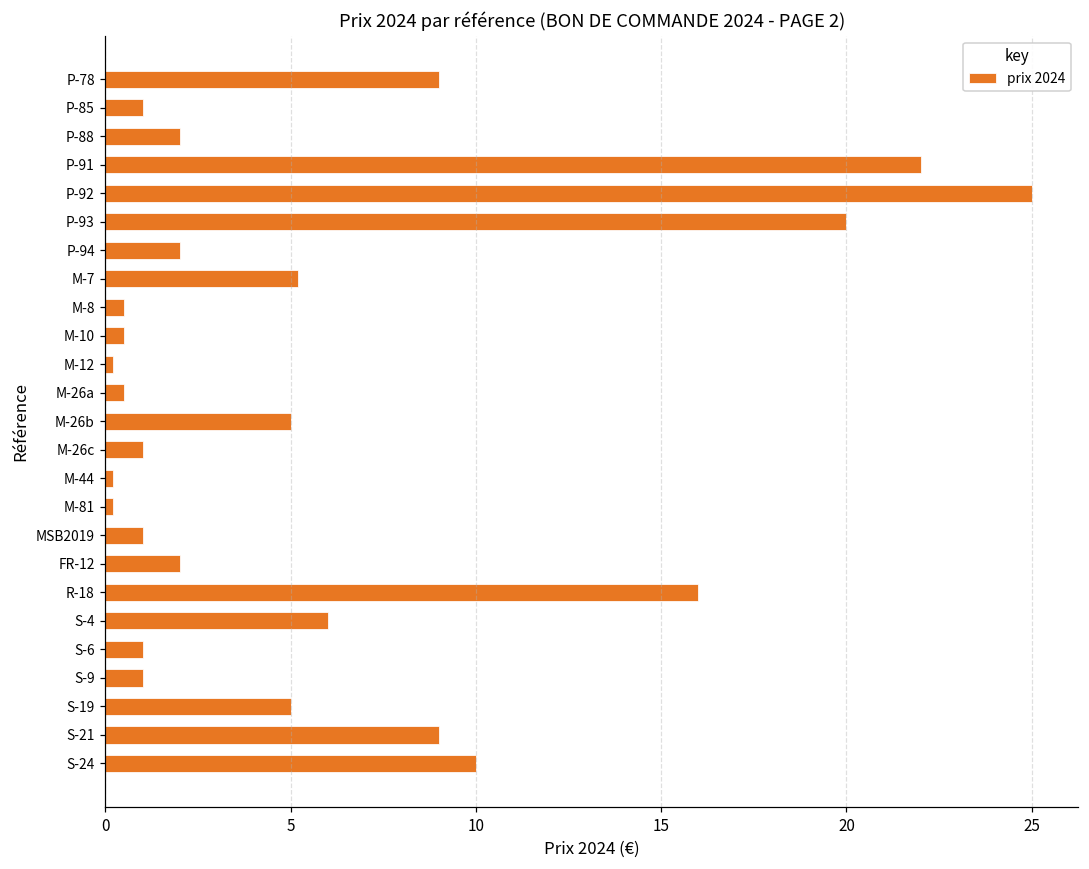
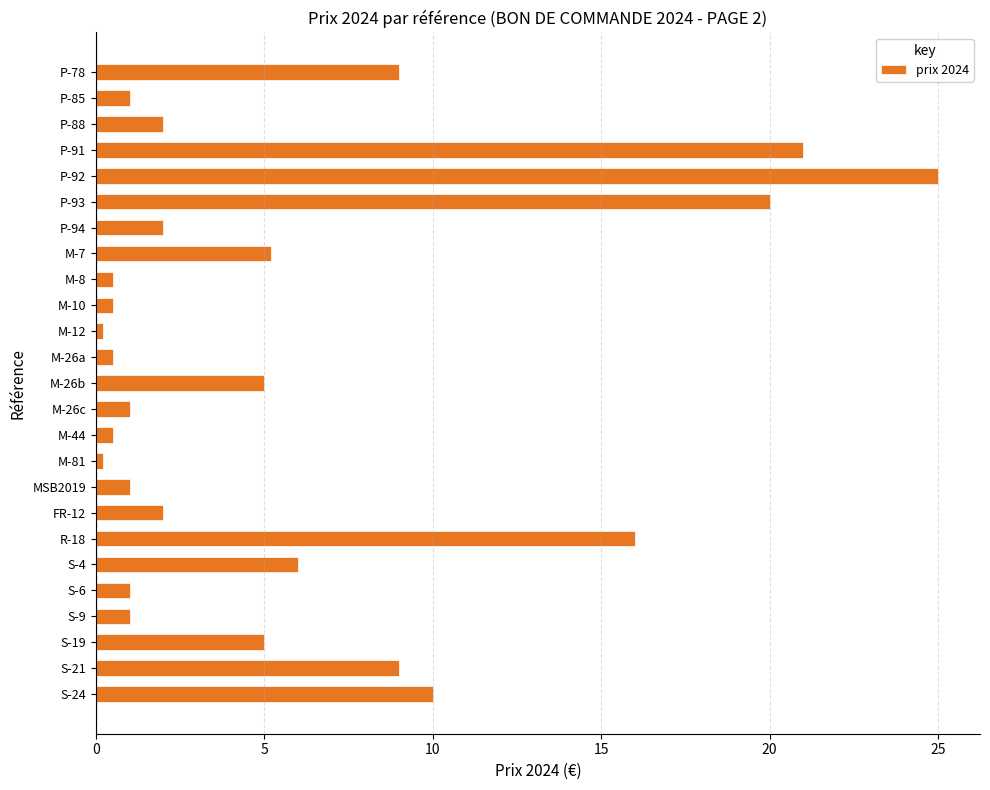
P-91: 22 -> 21
M-44: 0.2 -> 0.5
